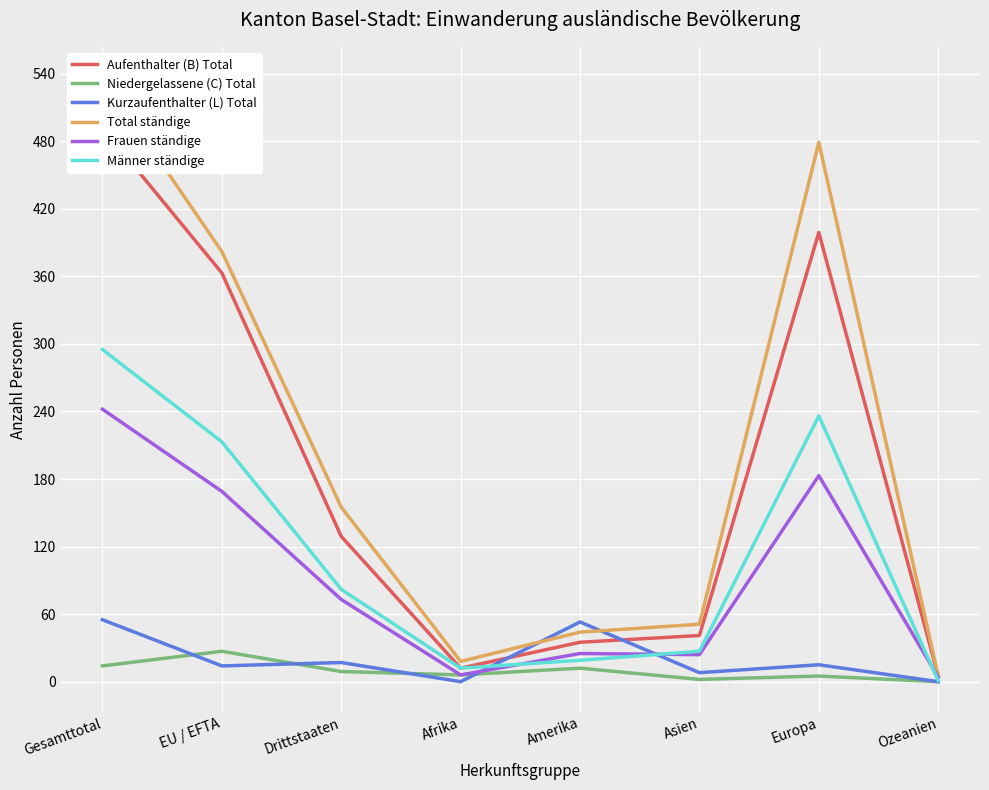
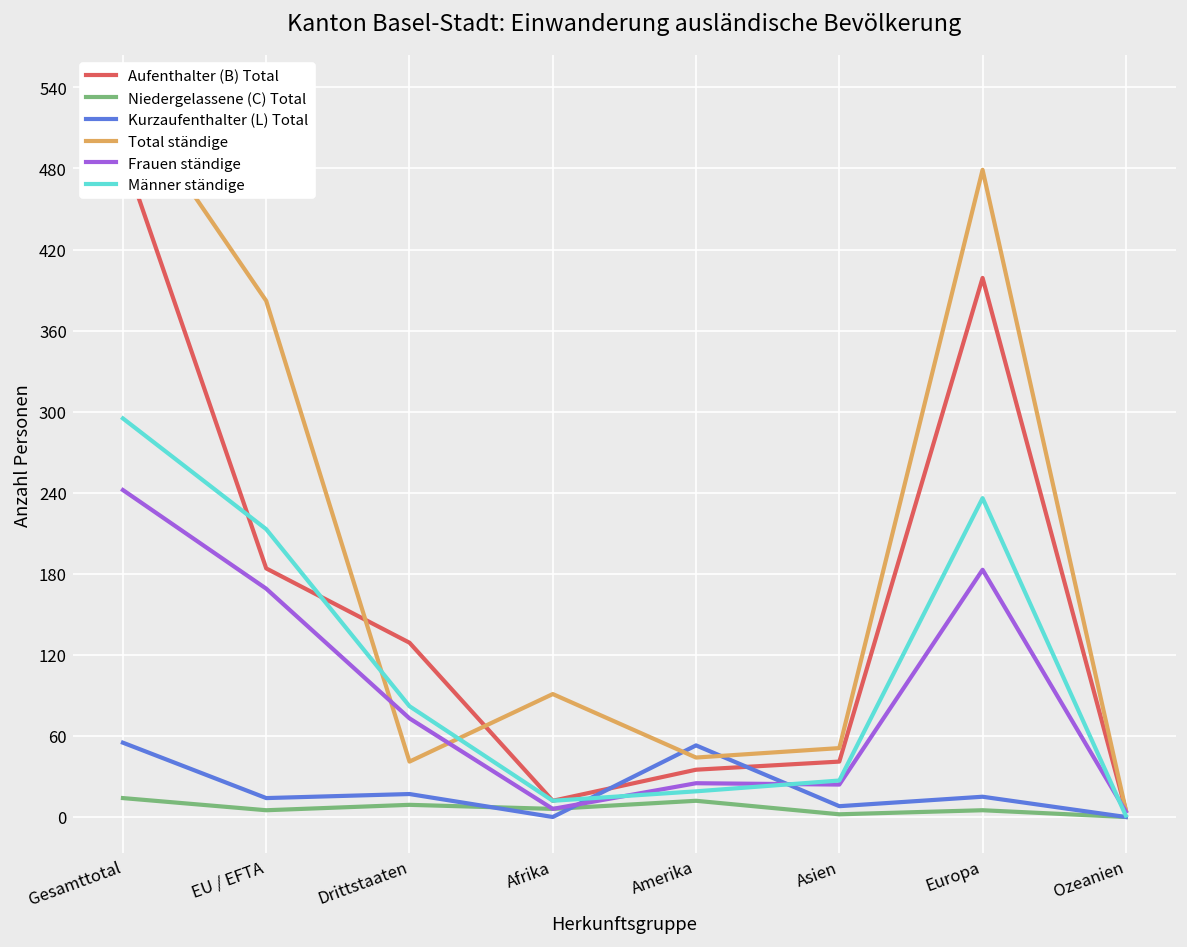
Aufenthalter (B) Total, EU / EFTA: 363 -> 184
Niedergelassene (C) Total, EU / EFTA: 27 -> 5
Total ständige, Drittstaaten: 155 -> 41
Total ständige, Afrika: 18 -> 91
